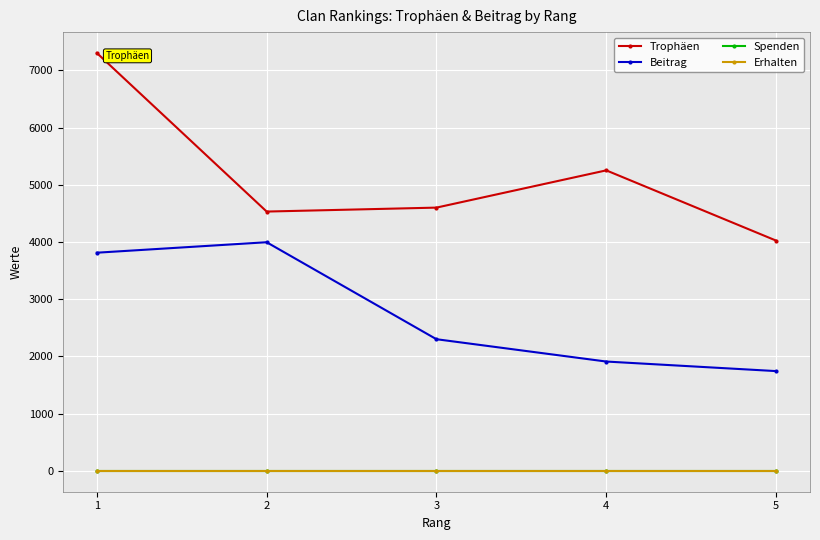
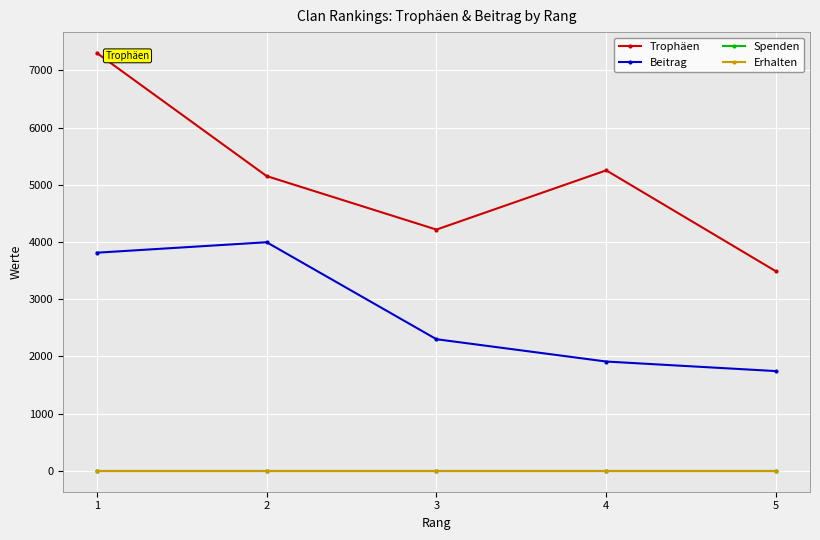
Trophäen, 2: 4500 -> 5200
Trophäen, 3: 4600 -> 4200
Trophäen, 5: 4000 -> 3500
